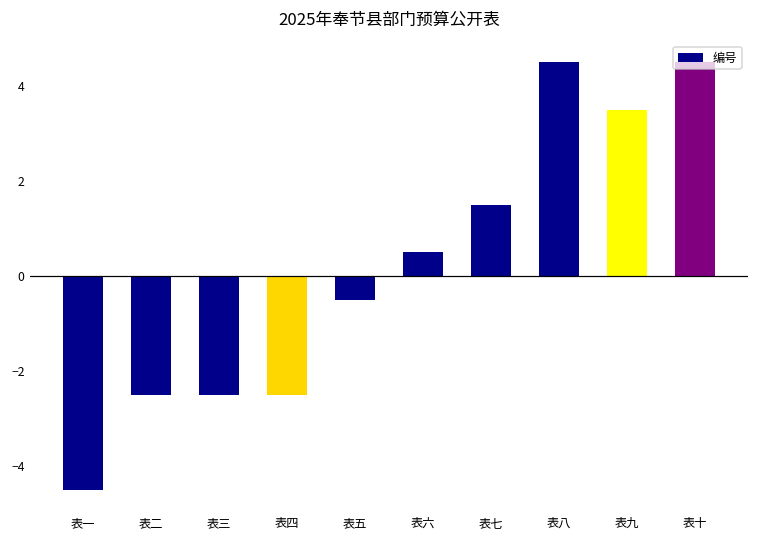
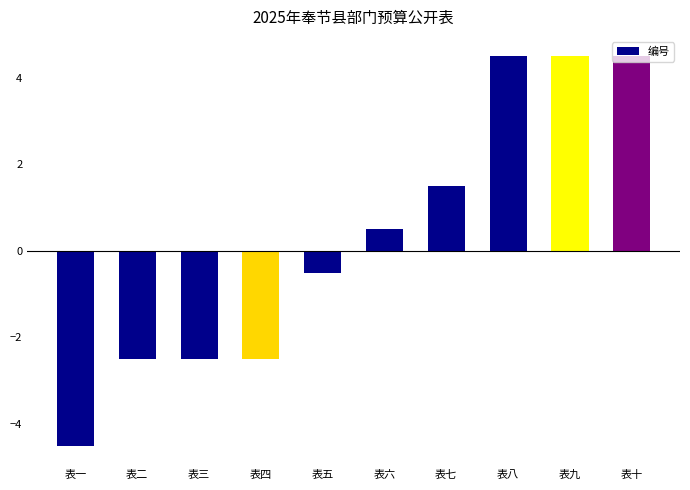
表九: 3.5 -> 4.5
